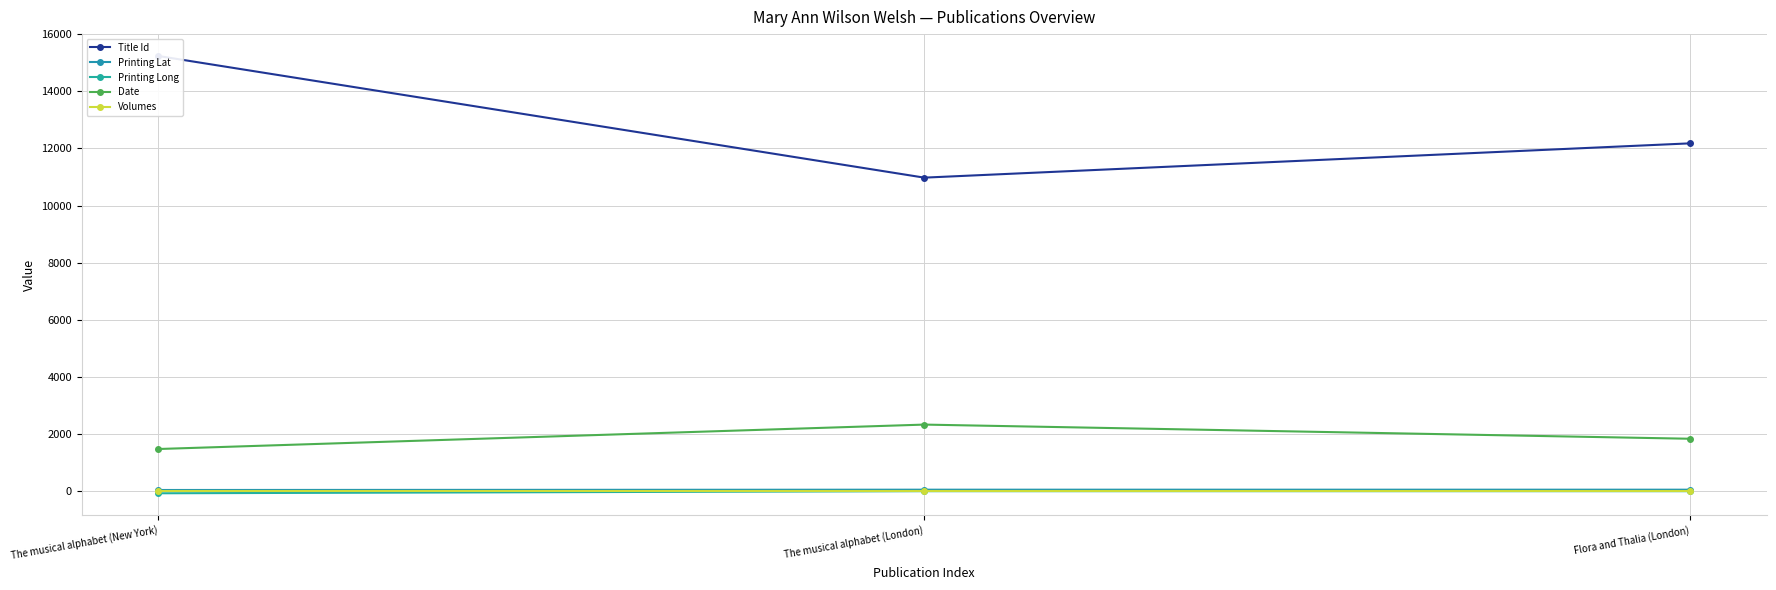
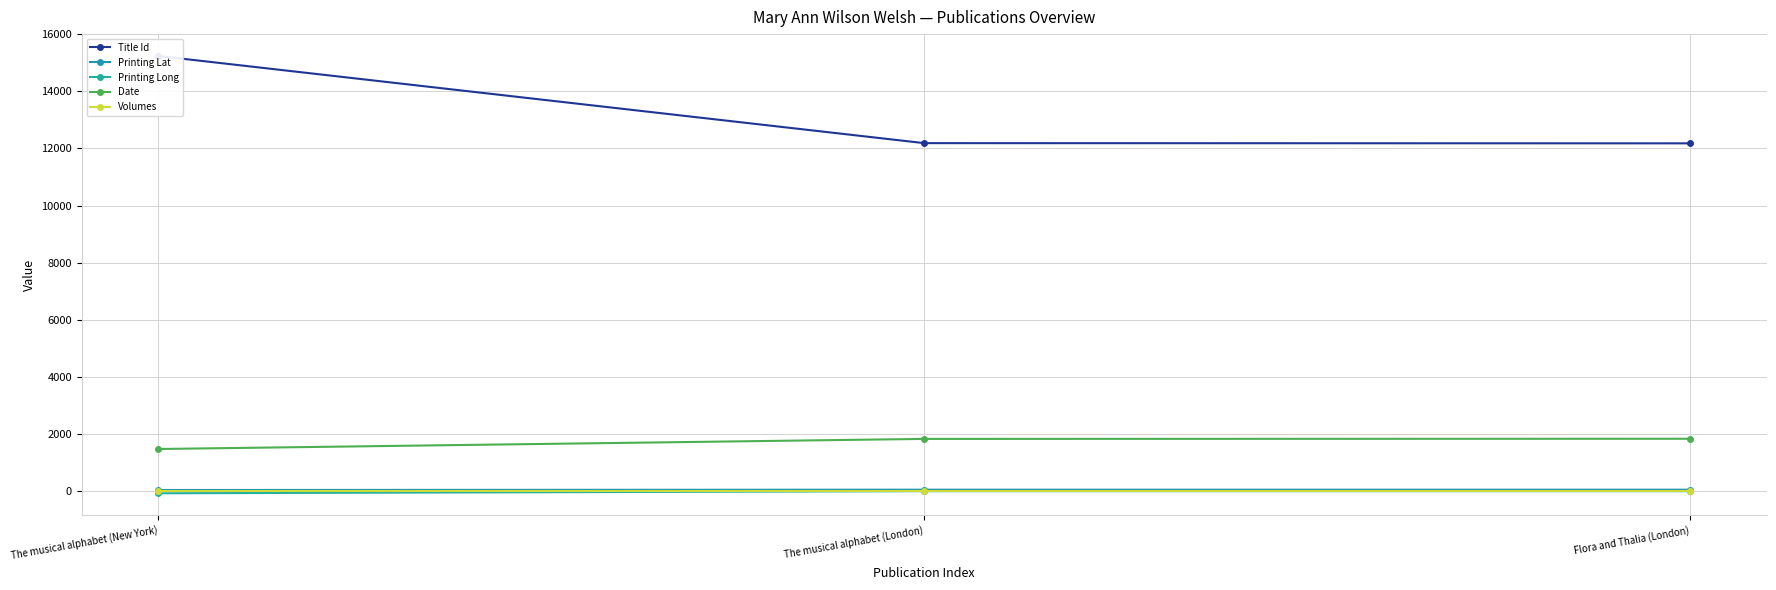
Title Id, The musical alphabet (London): 11000 -> 12200
Date, The musical alphabet (London): 2300 -> 1800
